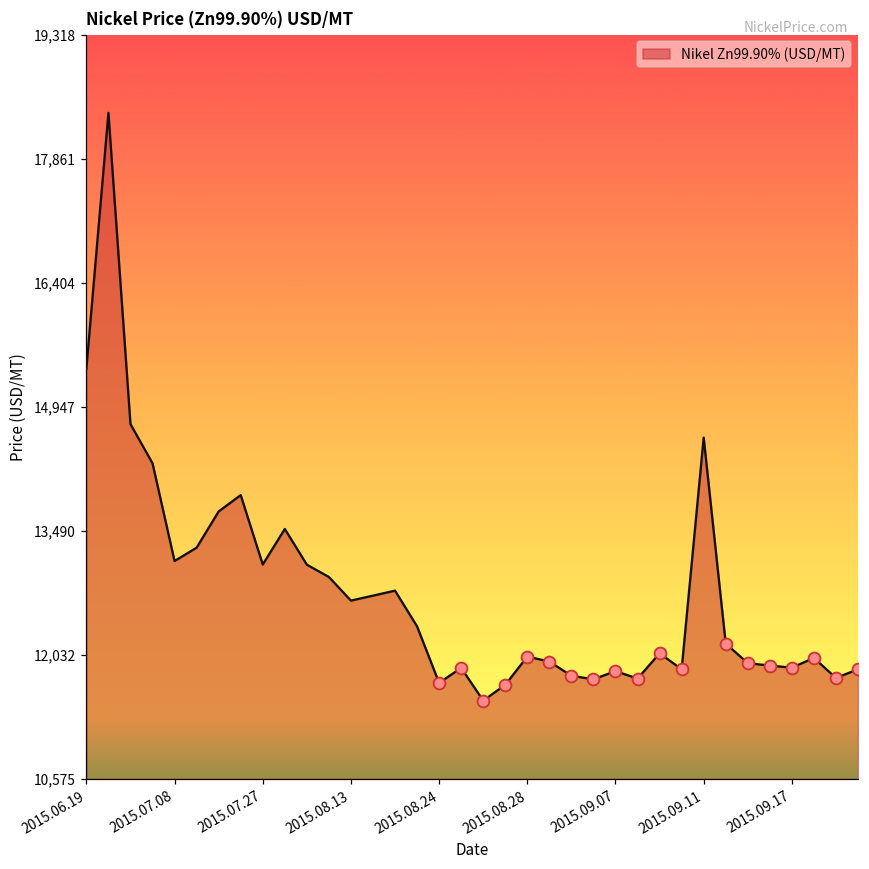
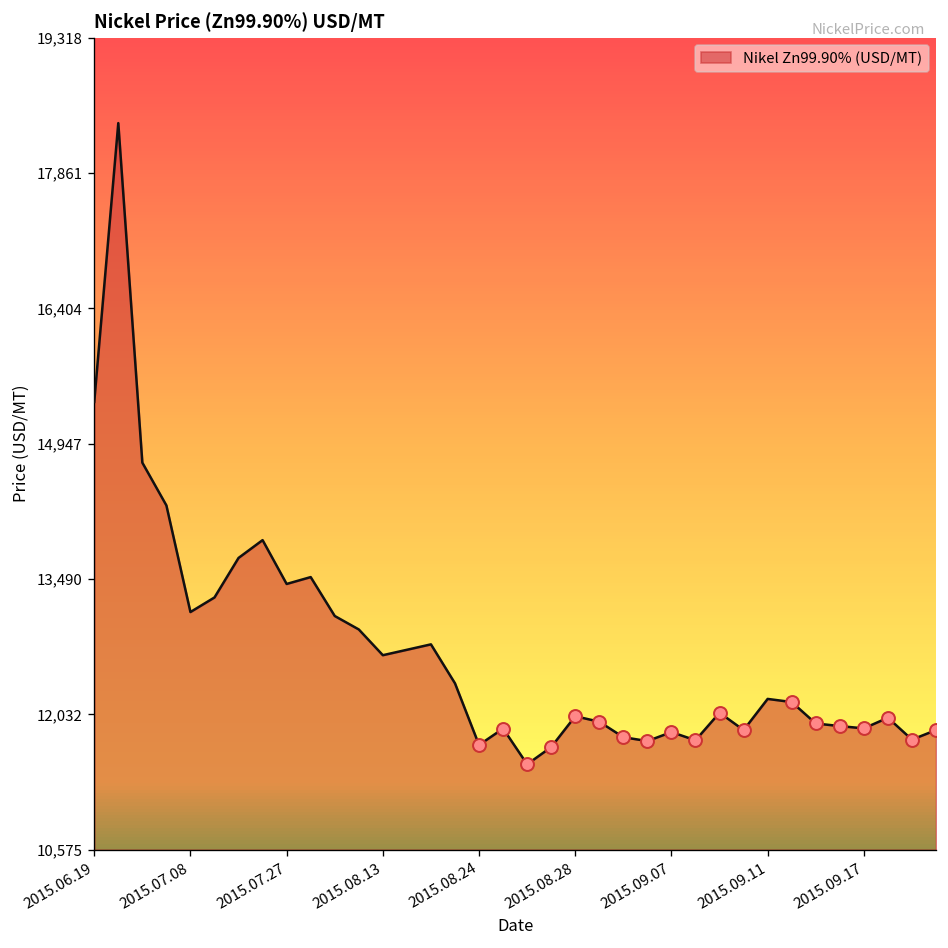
Nikel Zn99.90% (USD/MT), 2015.07.27: 13,100 -> 13,400
Nikel Zn99.90% (USD/MT), 2015.09.11: 14,600 -> 12,200
